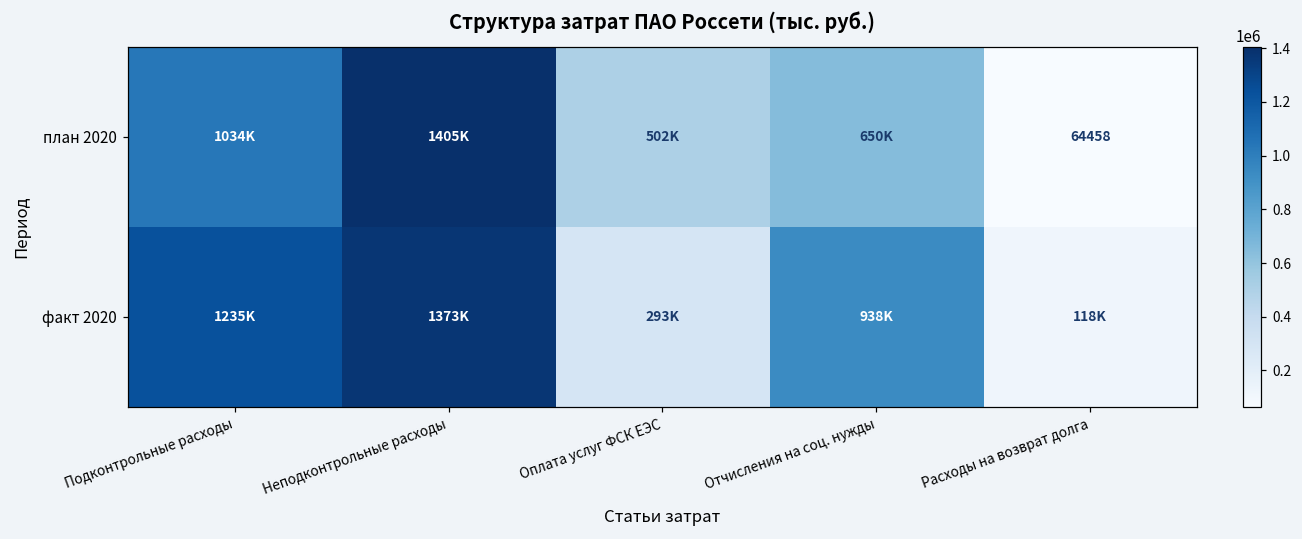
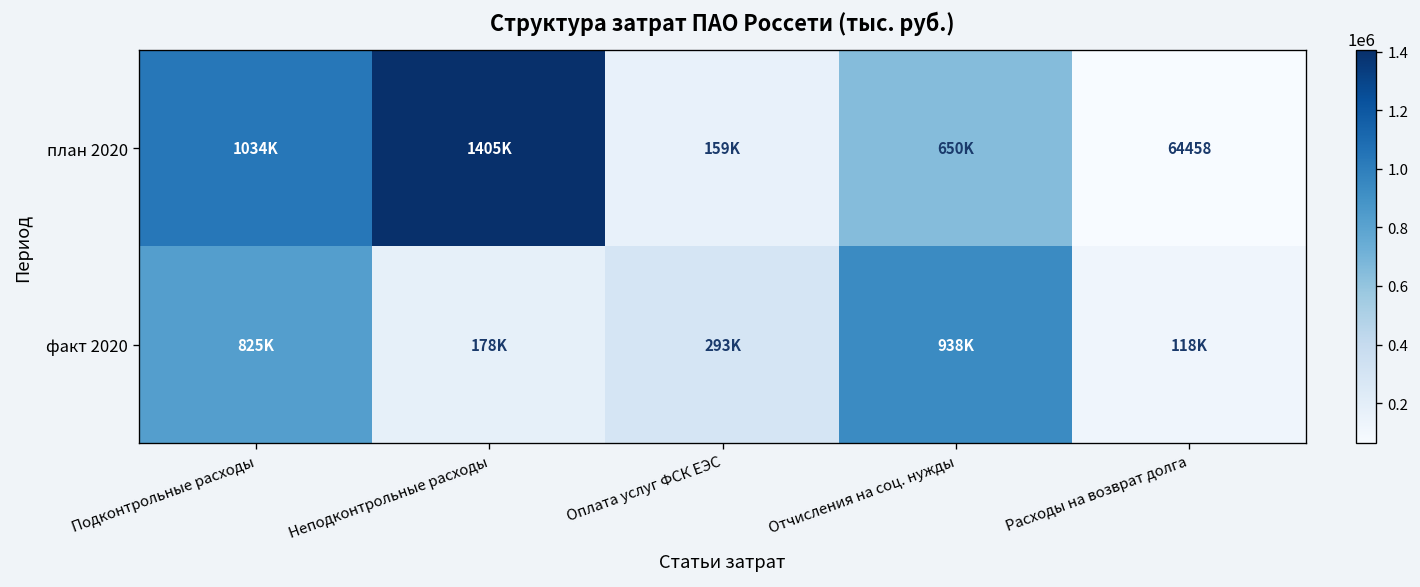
план 2020, Оплата услуг ФСК ЕЭС: 502K -> 159K
факт 2020, Подконтрольные расходы: 1235K -> 825K
факт 2020, Неподконтрольные расходы: 1373K -> 178K
